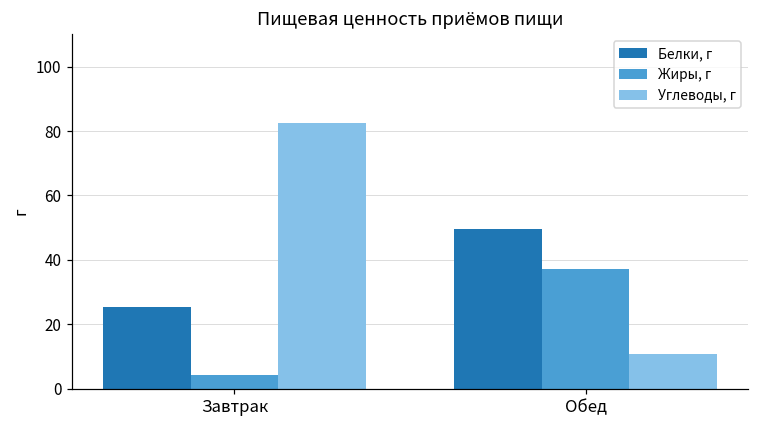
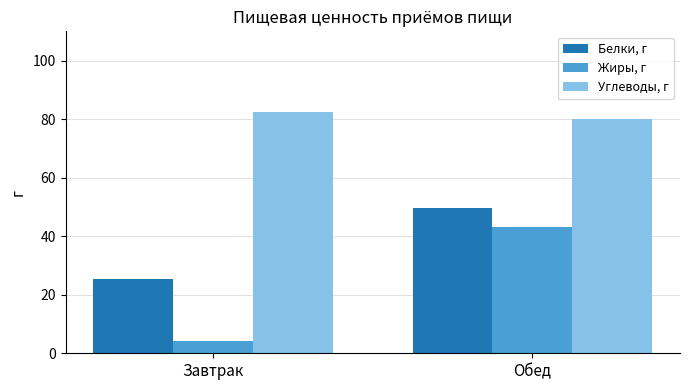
Жиры, г, Обед: 37 -> 43
Углеводы, г, Обед: 11 -> 80
